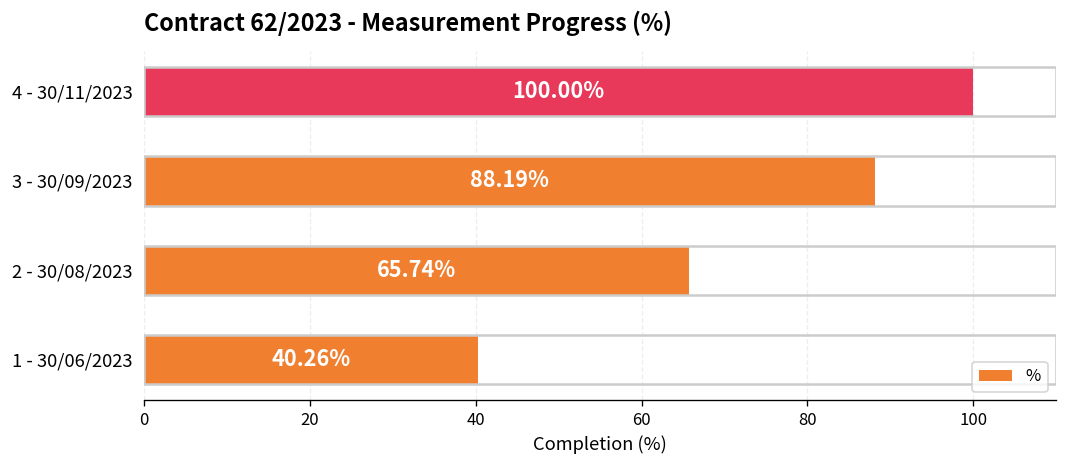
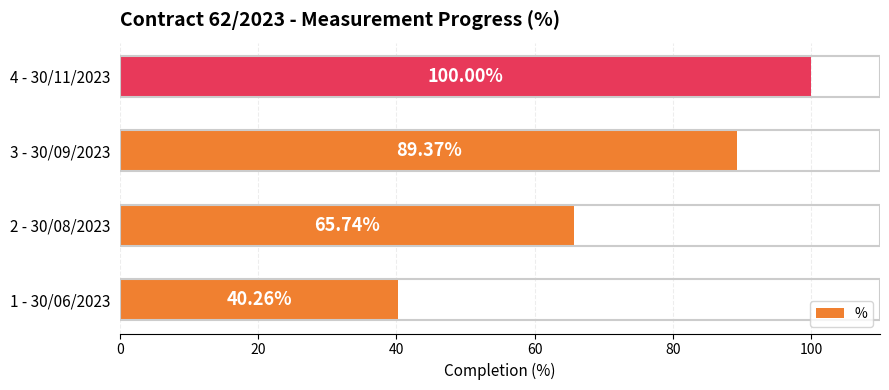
3 - 30/09/2023: 88.19% -> 89.37%
